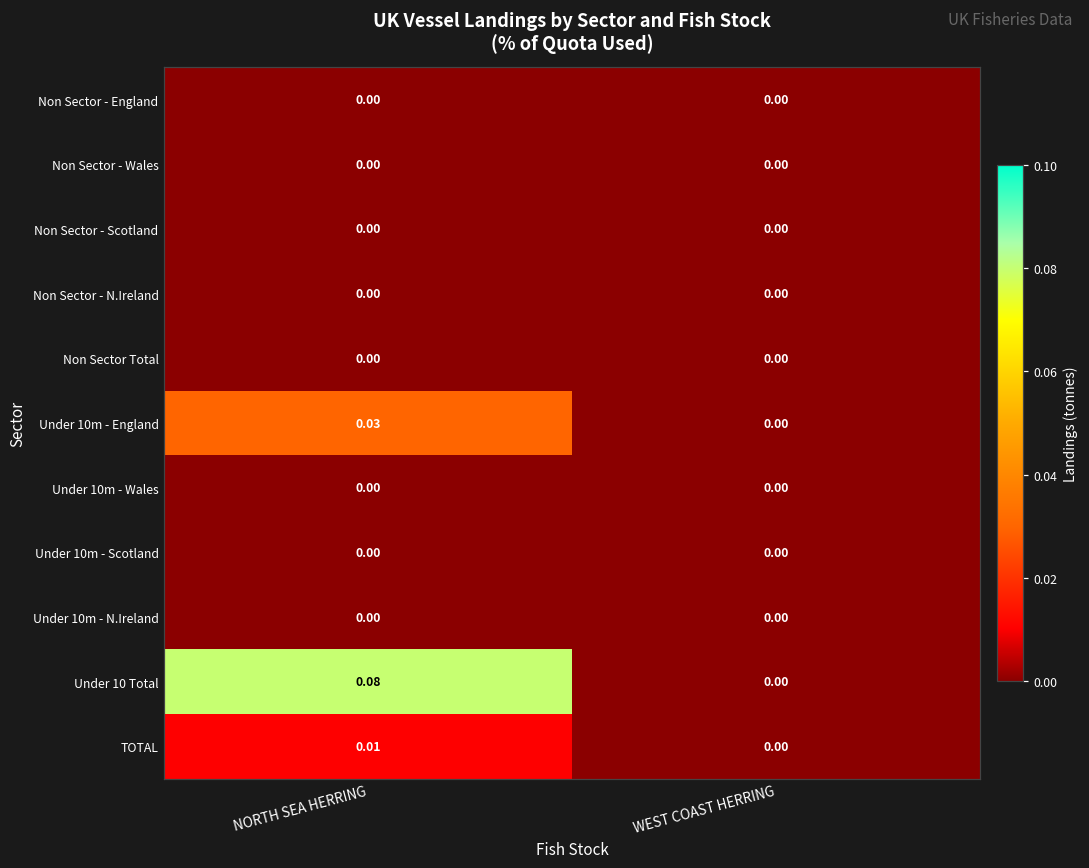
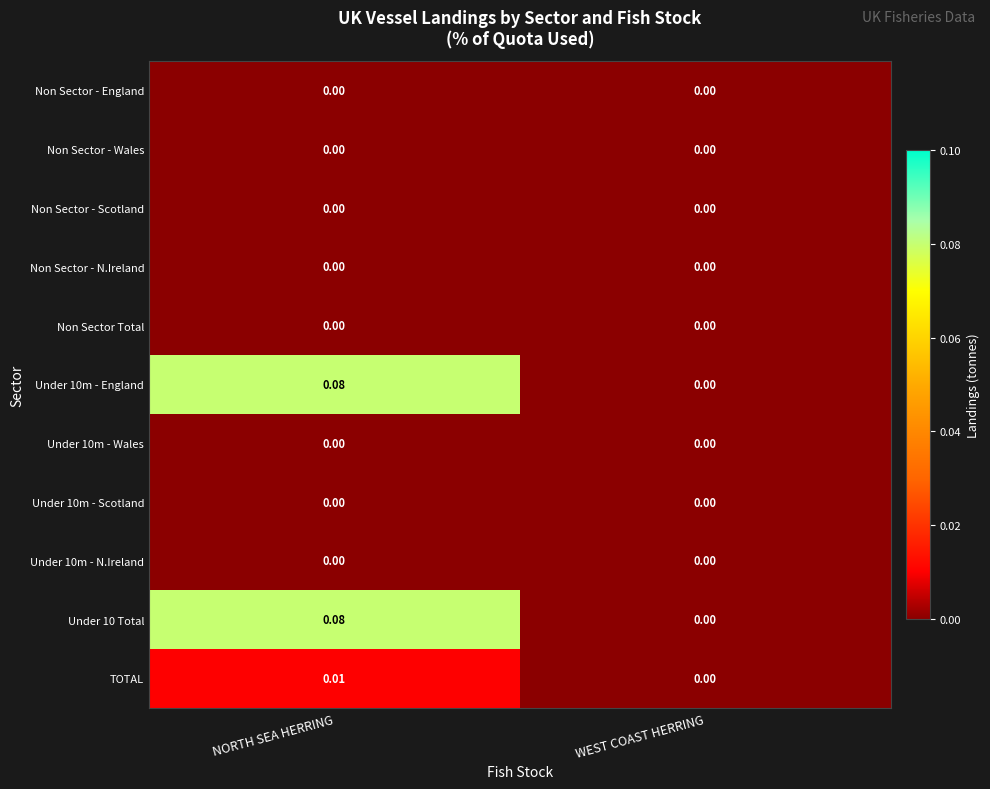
Under 10m - England, NORTH SEA HERRING: 0.03 -> 0.08
